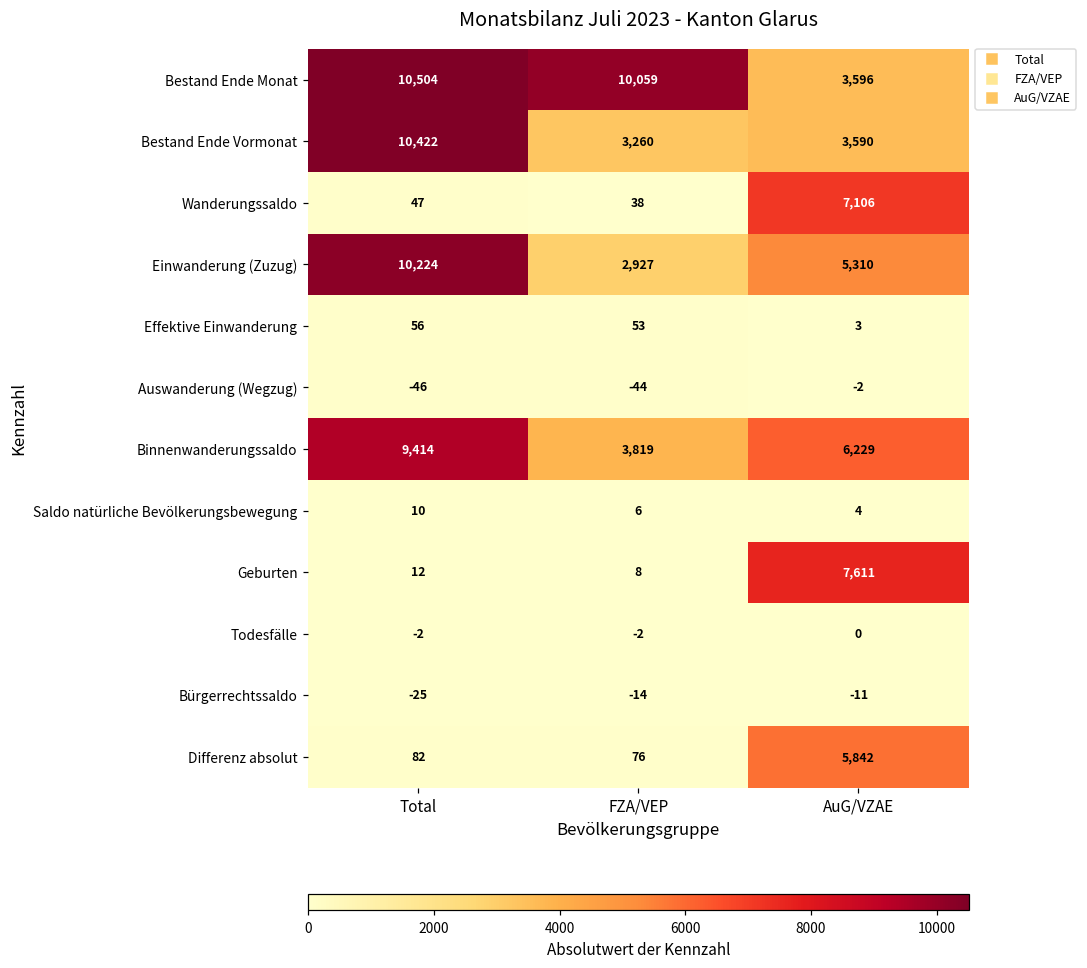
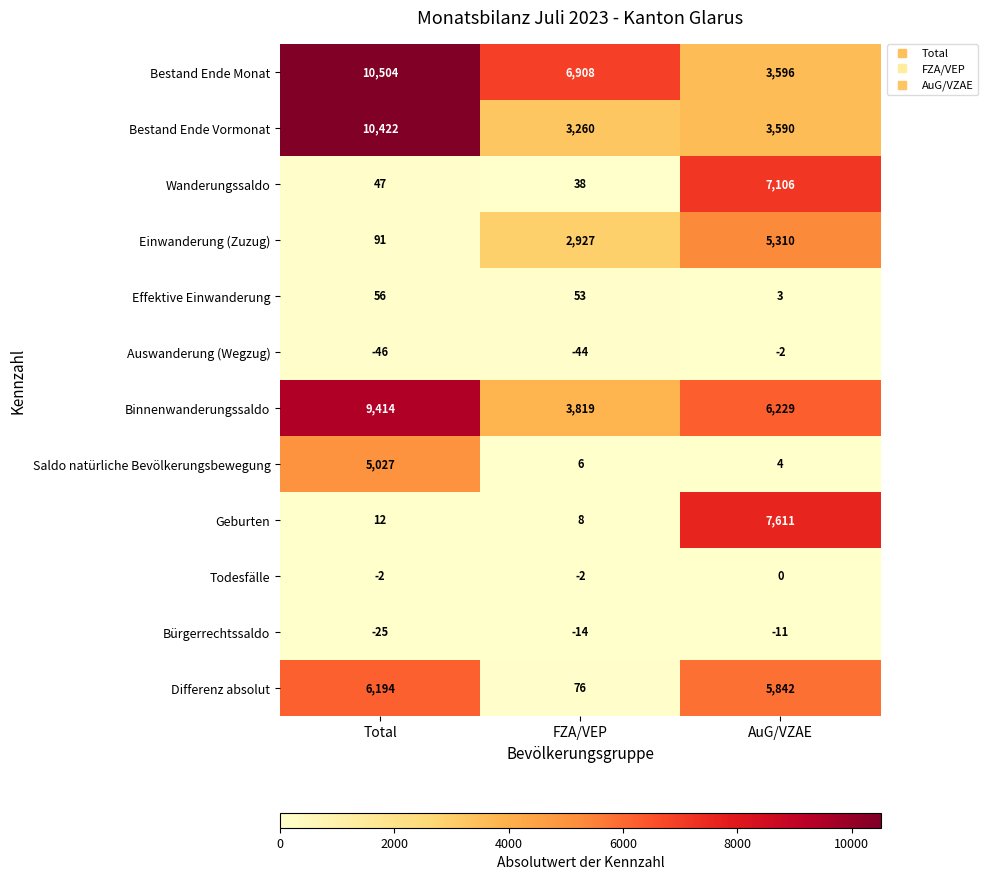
Bestand Ende Monat, FZA/VEP: 10,059 -> 6,908
Einwanderung (Zuzug), Total: 10,224 -> 91
Saldo natürliche Bevölkerungsbewegung, Total: 10 -> 5,027
Differenz absolut, Total: 82 -> 6,194
